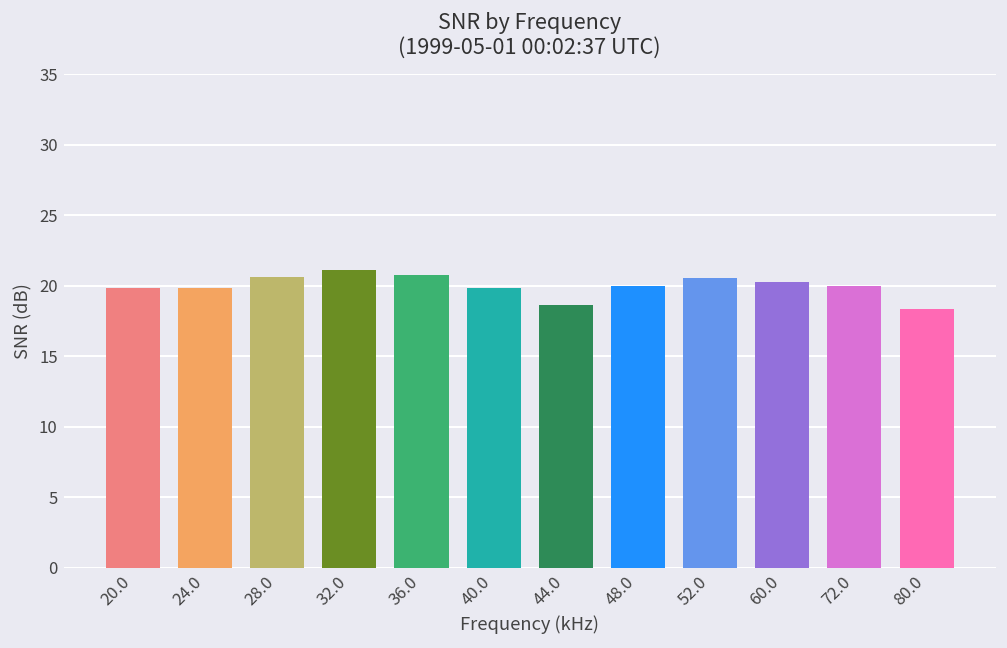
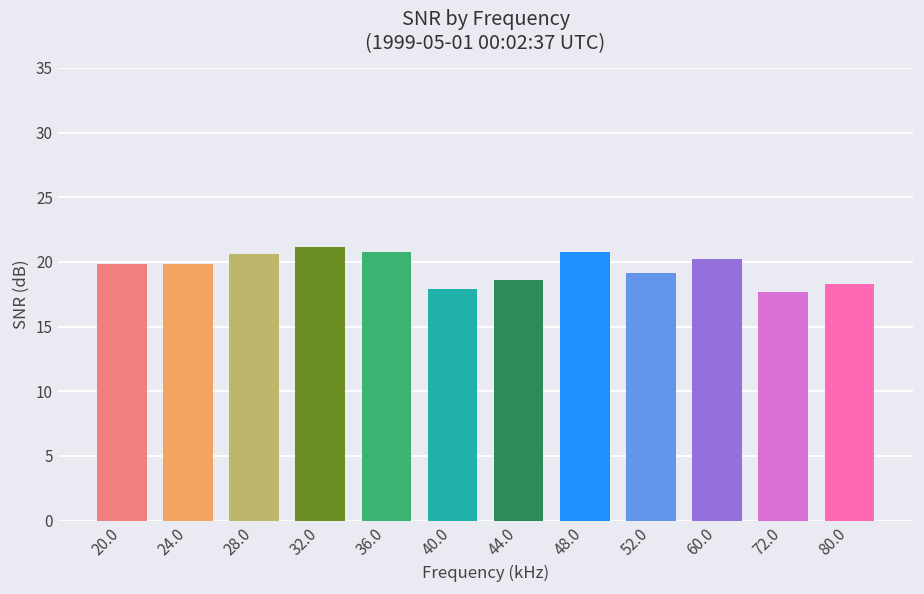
40.0: 19.8 -> 17.9
48.0: 20.0 -> 20.8
52.0: 20.6 -> 19.2
72.0: 20.0 -> 17.7
